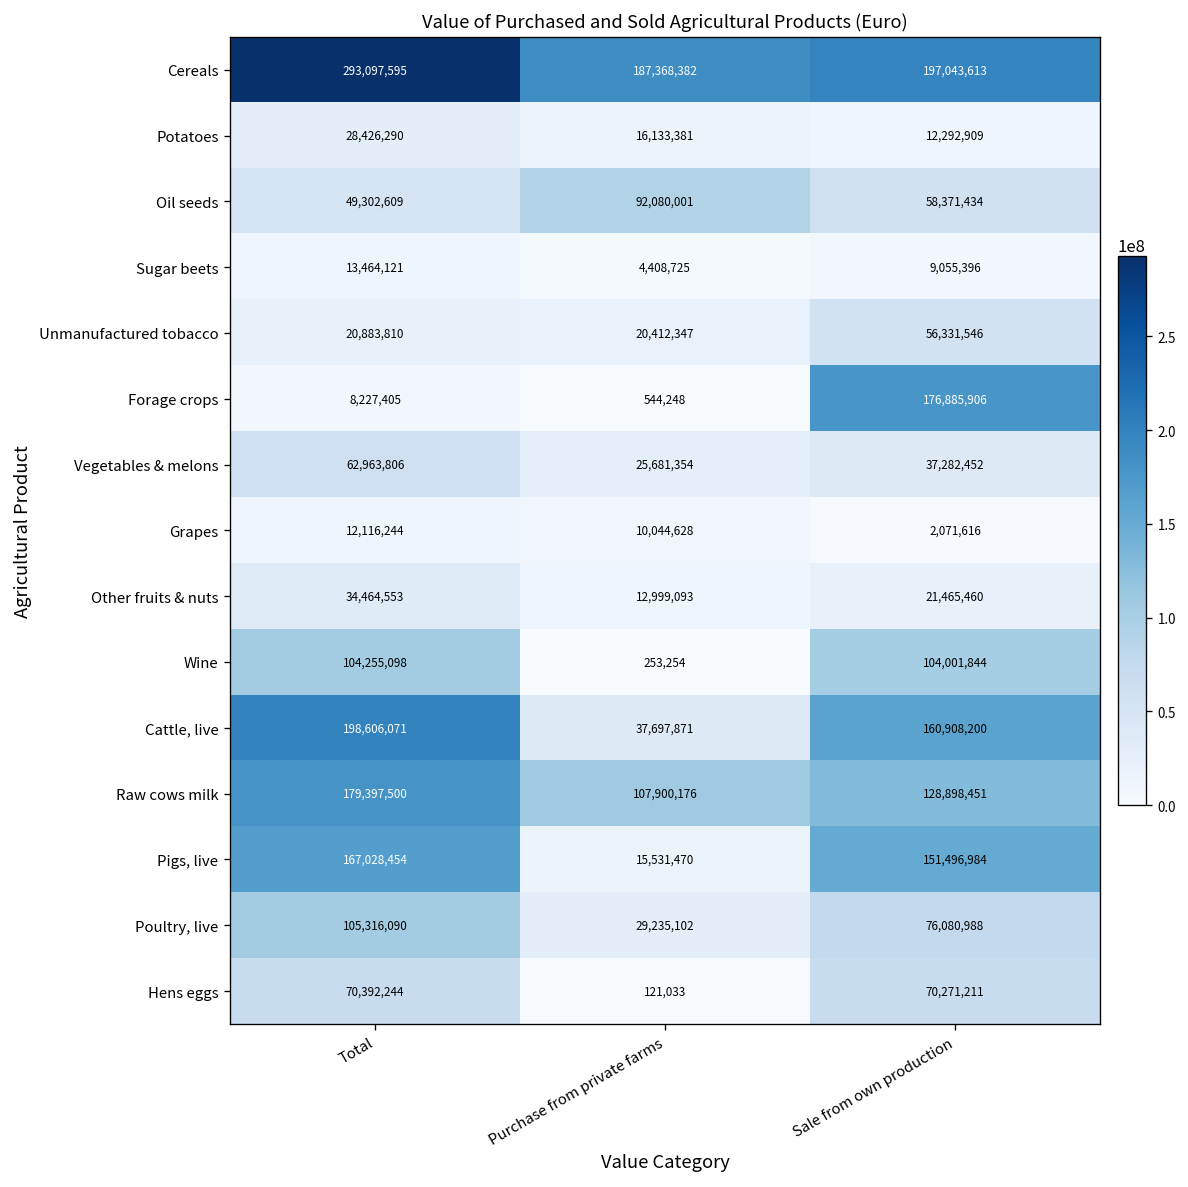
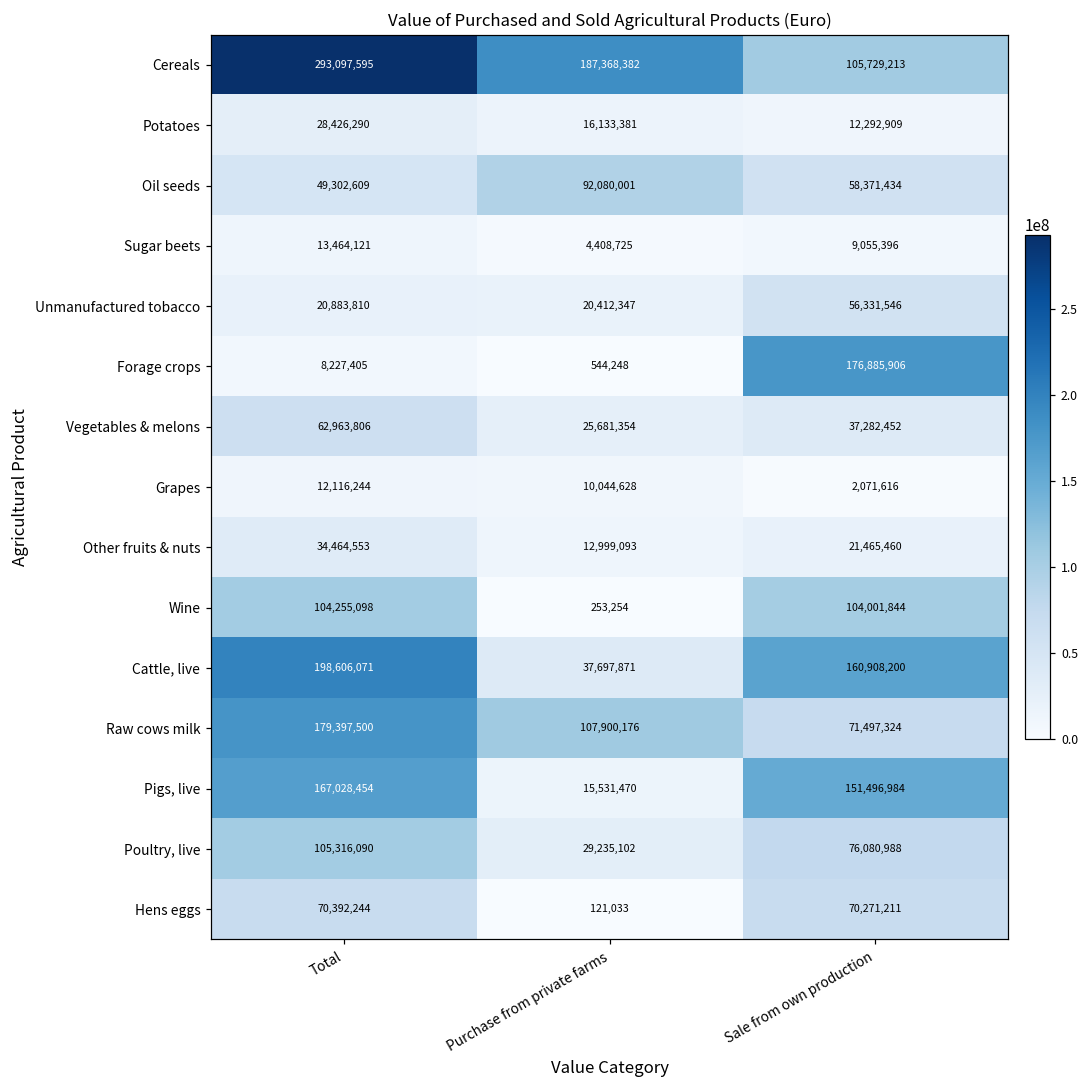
Cereals, Sale from own production: 197,043,613 -> 105,729,213
Raw cows milk, Sale from own production: 128,898,451 -> 71,497,324
